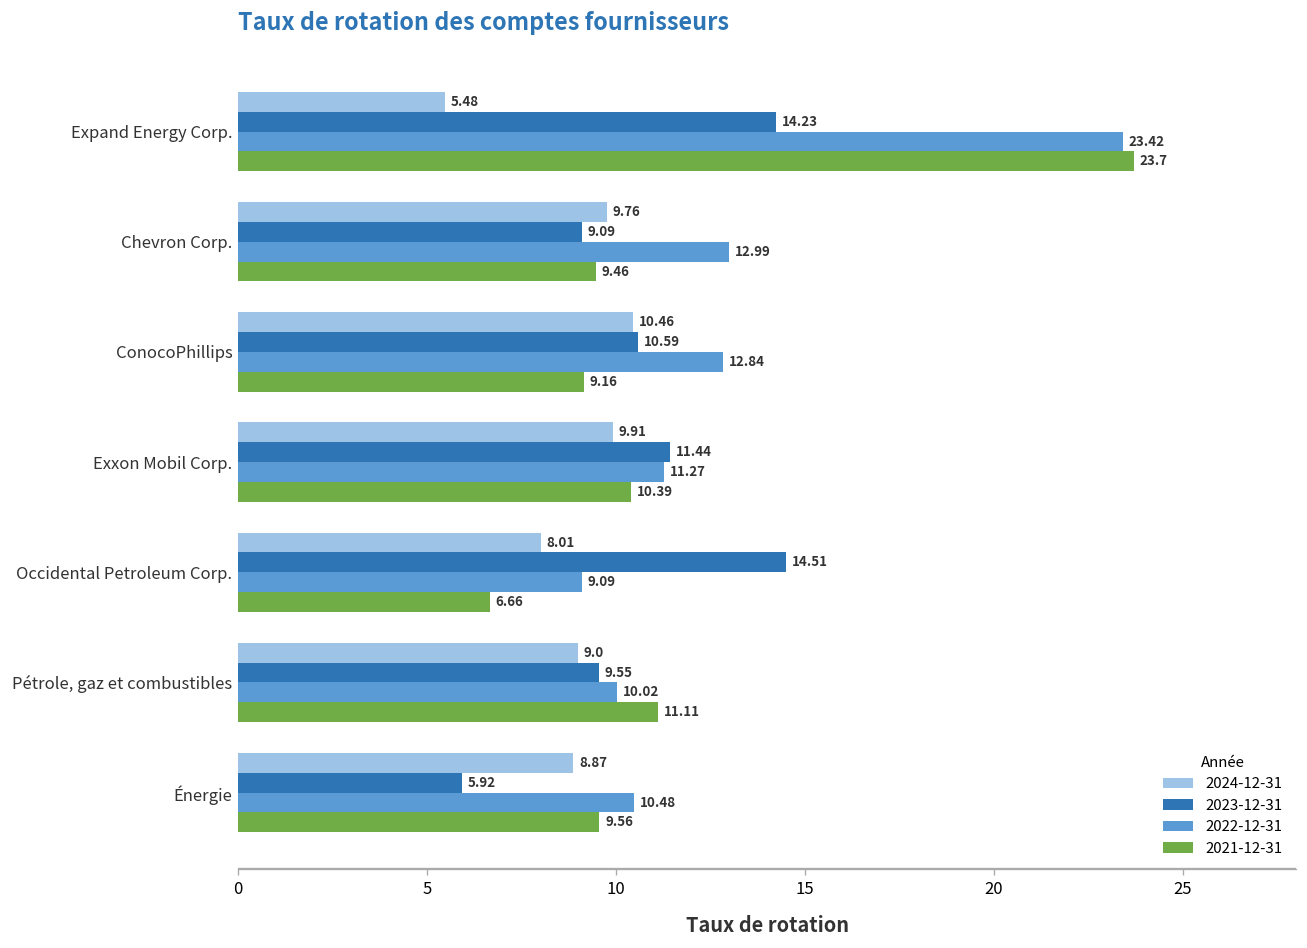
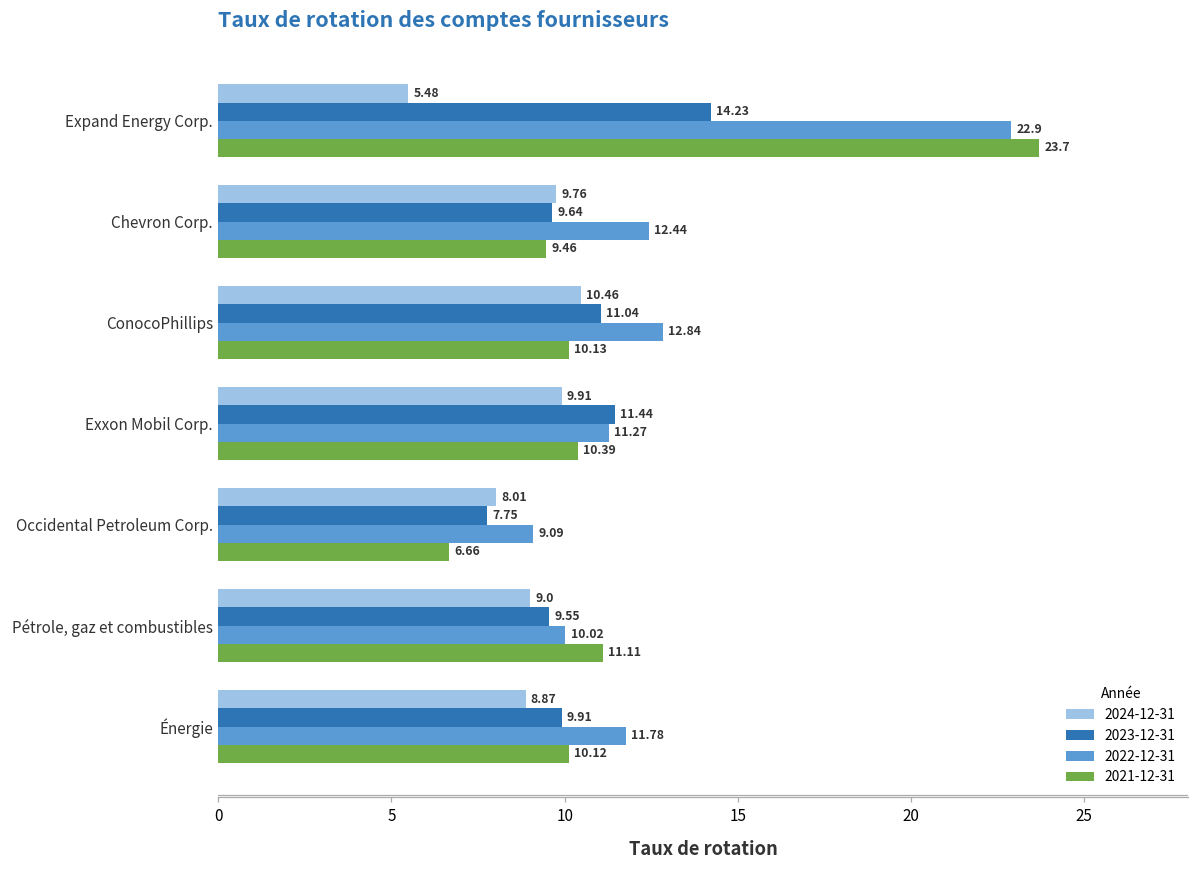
2022-12-31, Expand Energy Corp.: 23.42 -> 22.9
2023-12-31, Chevron Corp.: 9.09 -> 9.64
2022-12-31, Chevron Corp.: 12.99 -> 12.44
2023-12-31, ConocoPhillips: 10.59 -> 11.04
2021-12-31, ConocoPhillips: 9.16 -> 10.13
2023-12-31, Occidental Petroleum Corp.: 14.51 -> 7.75
2023-12-31, Énergie: 5.92 -> 9.91
2022-12-31, Énergie: 10.48 -> 11.78
2021-12-31, Énergie: 9.56 -> 10.12
